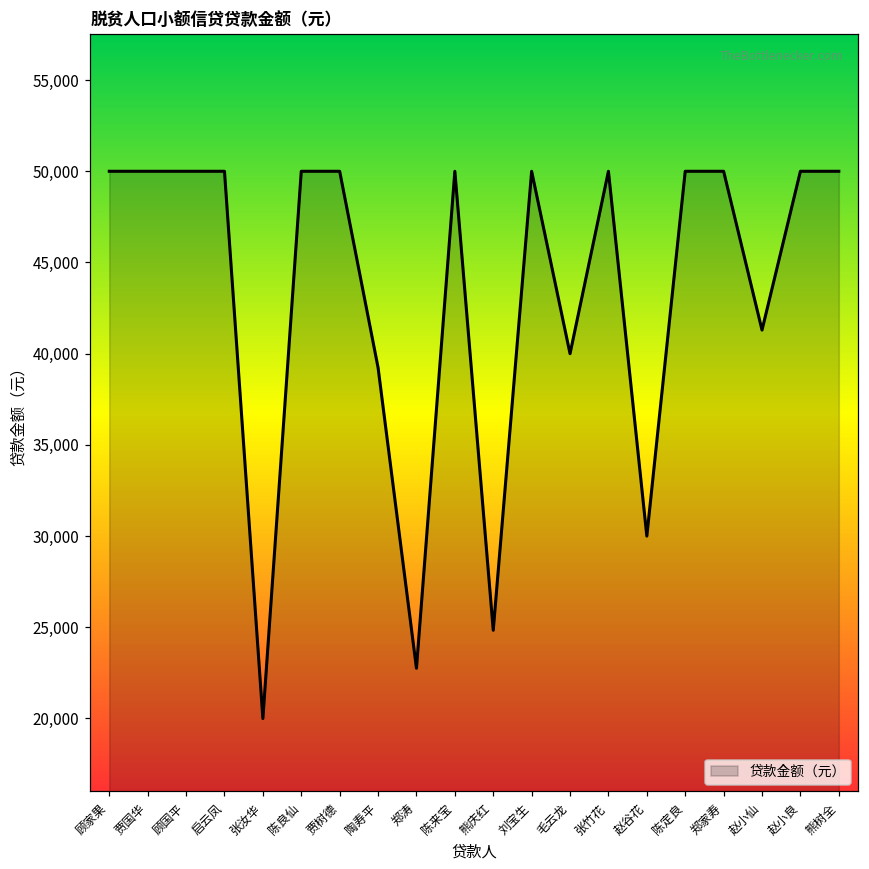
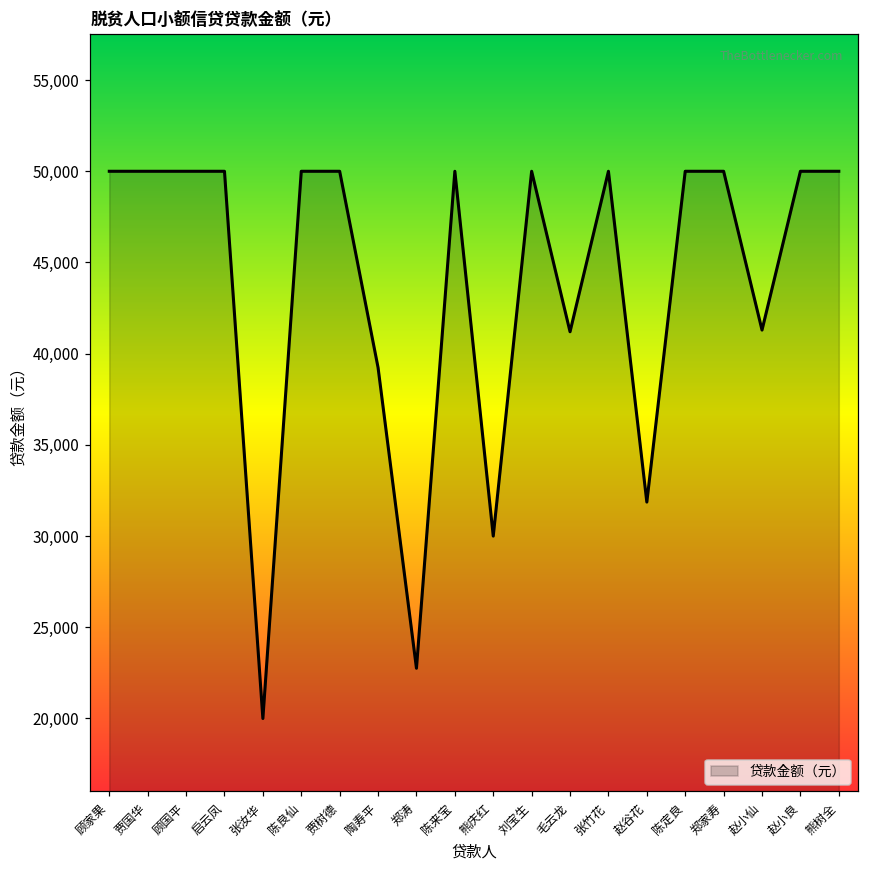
熊庆红: 24,800 -> 30,000
毛云龙: 40,000 -> 41,200
赵谷花: 30,000 -> 31,900
